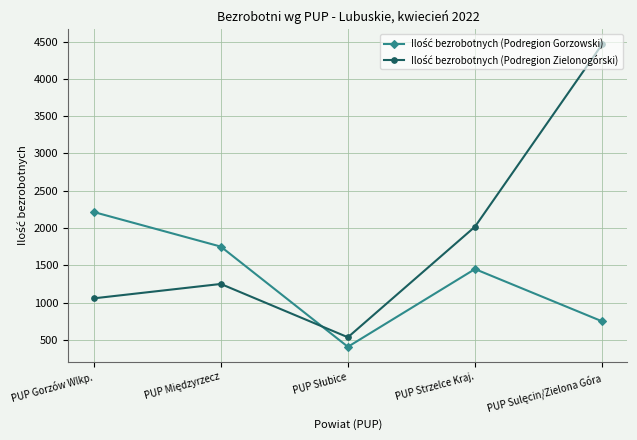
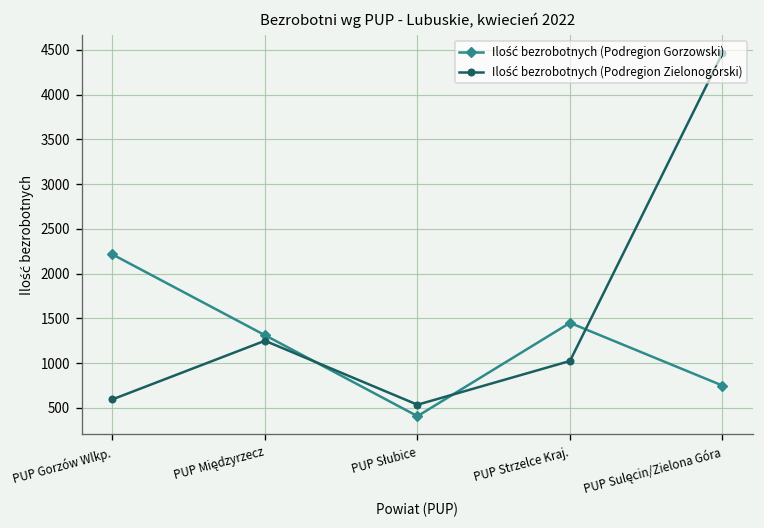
Ilość bezrobotnych (Podregion Zielonogórski), PUP Gorzów Wlkp.: 1100 -> 600
Ilość bezrobotnych (Podregion Gorzowski), PUP Międzyrzecz: 1800 -> 1300
Ilość bezrobotnych (Podregion Zielonogórski), PUP Strzelce Kraj.: 2000 -> 1000
